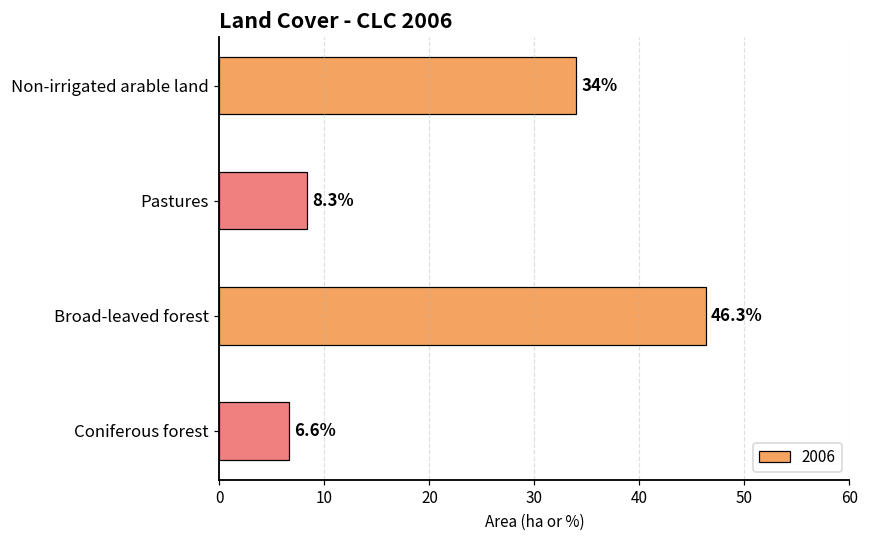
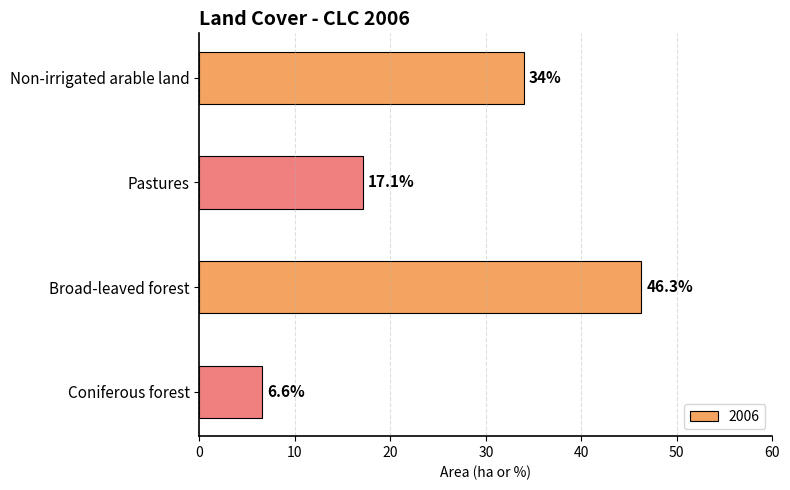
Pastures: 8.3% -> 17.1%
